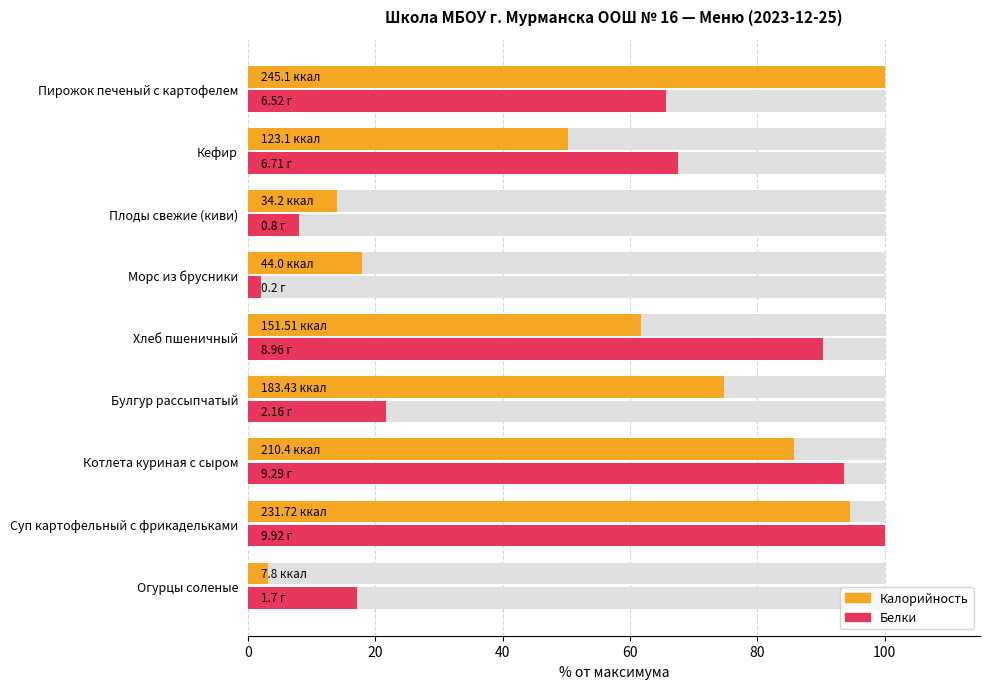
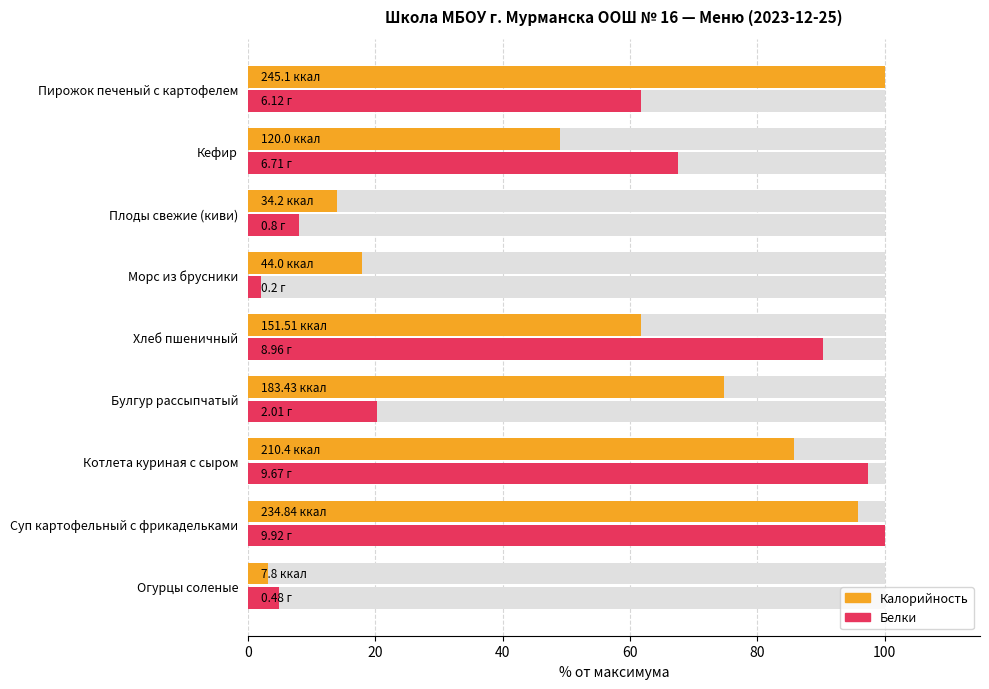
Белки, Пирожок печеный с картофелем: 6.52 -> 6.12
Калорийность, Кефир: 123.1 -> 120.0
Белки, Булгур рассыпчатый: 2.16 -> 2.01
Белки, Котлета куриная с сыром: 9.29 -> 9.67
Калорийность, Суп картофельный с фрикадельками: 231.72 -> 234.84
Белки, Огурцы соленые: 1.7 -> 0.48
